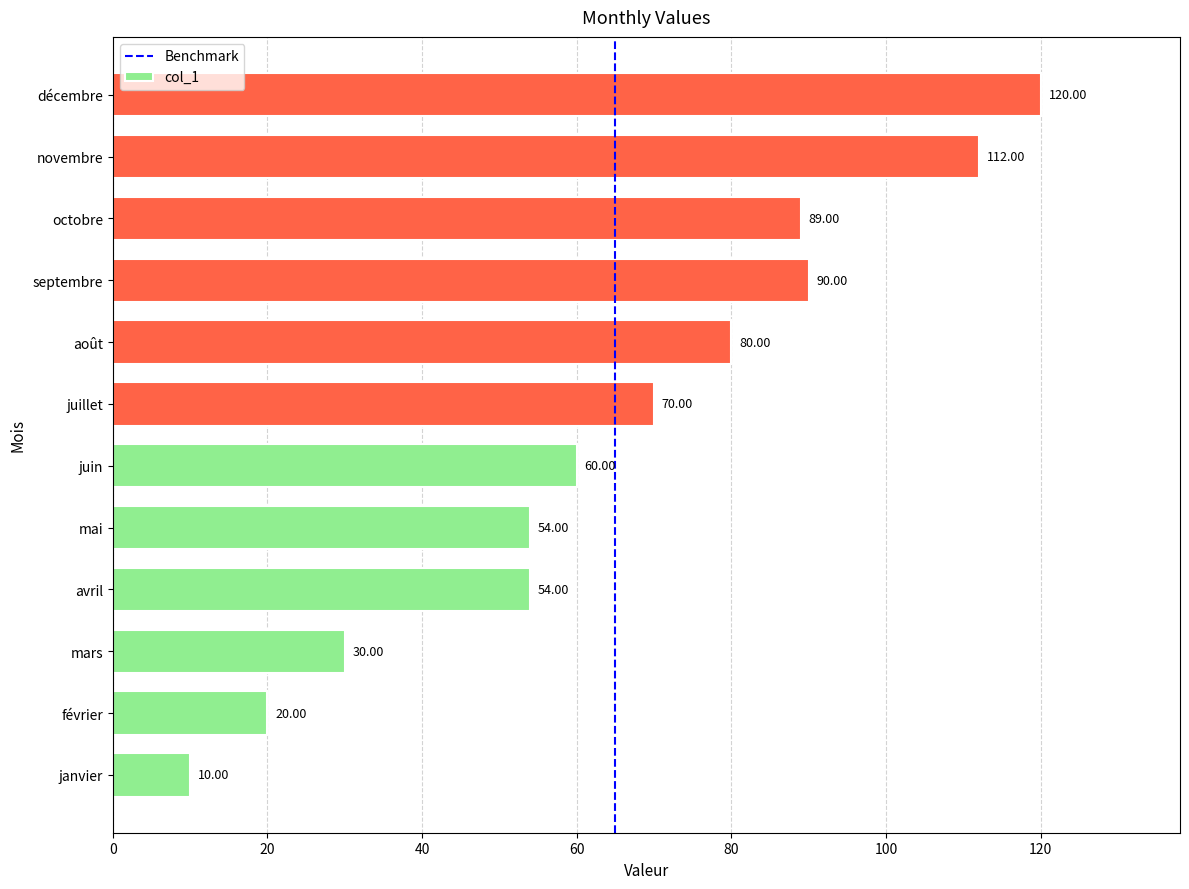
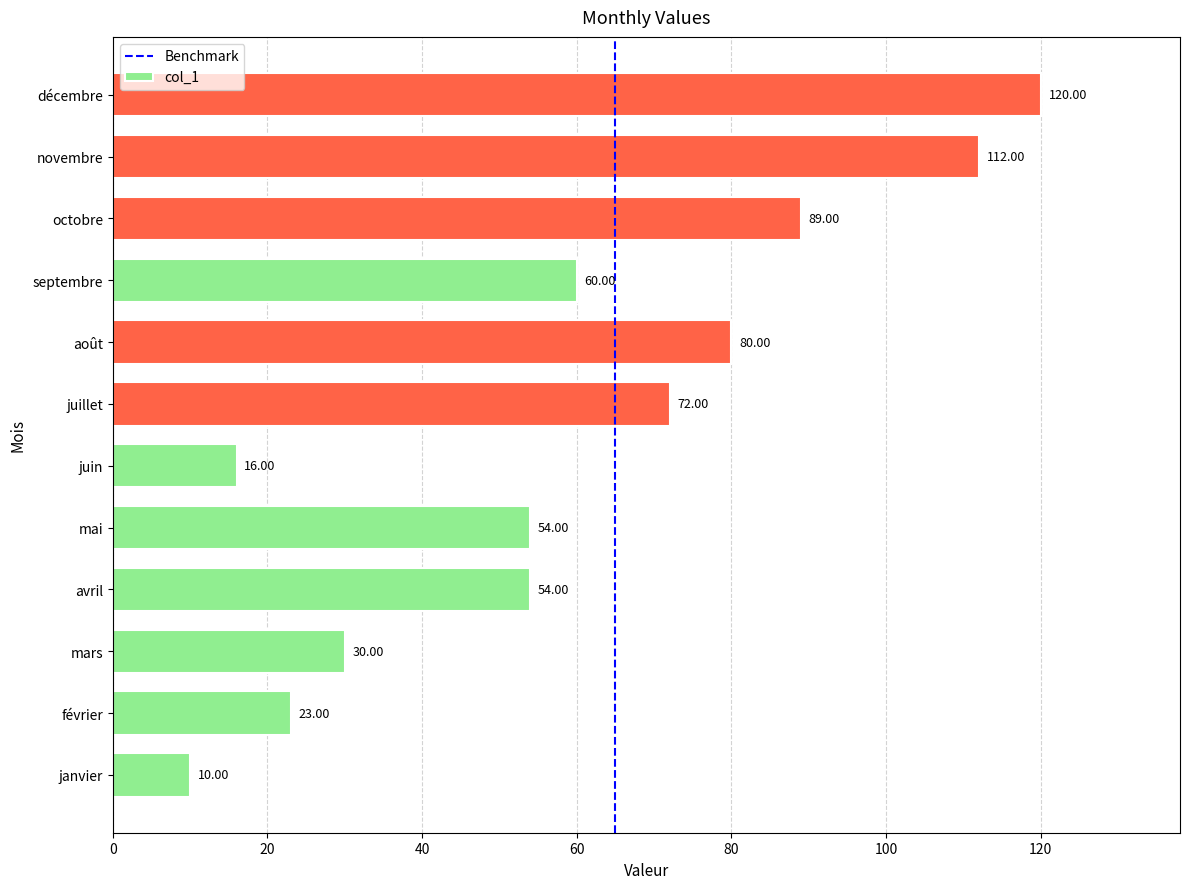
septembre: 90.00 -> 60.00
juillet: 70.00 -> 72.00
juin: 60.00 -> 16.00
février: 20.00 -> 23.00
